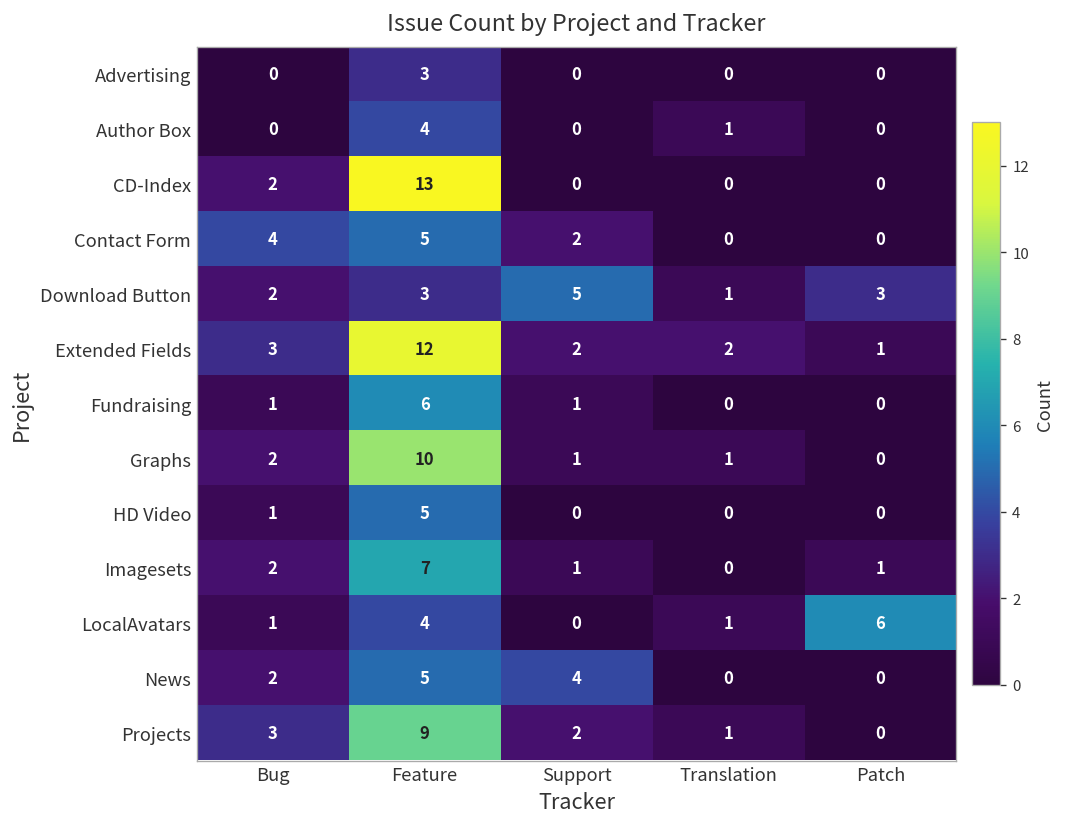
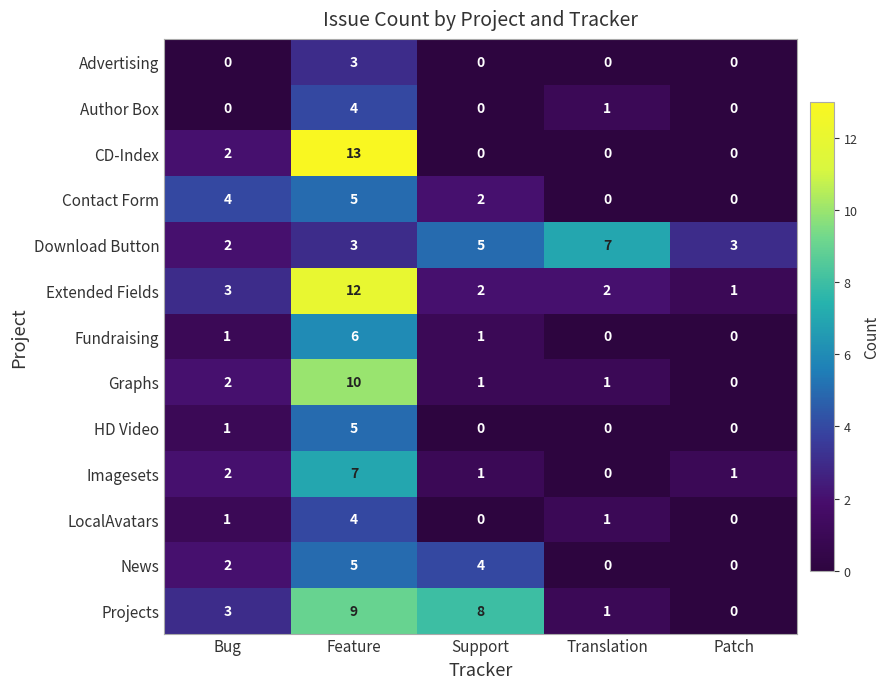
Download Button, Translation: 1 -> 7
LocalAvatars, Patch: 6 -> 0
Projects, Support: 2 -> 8
